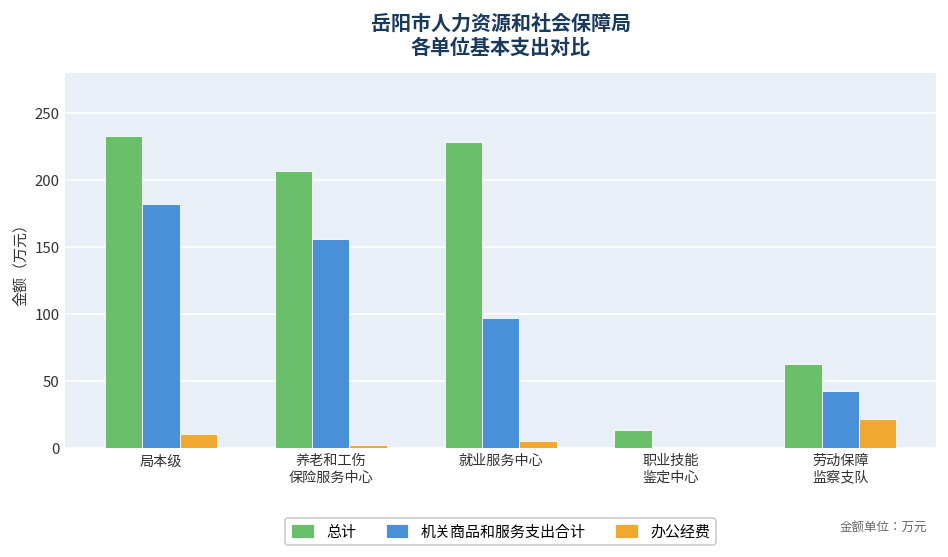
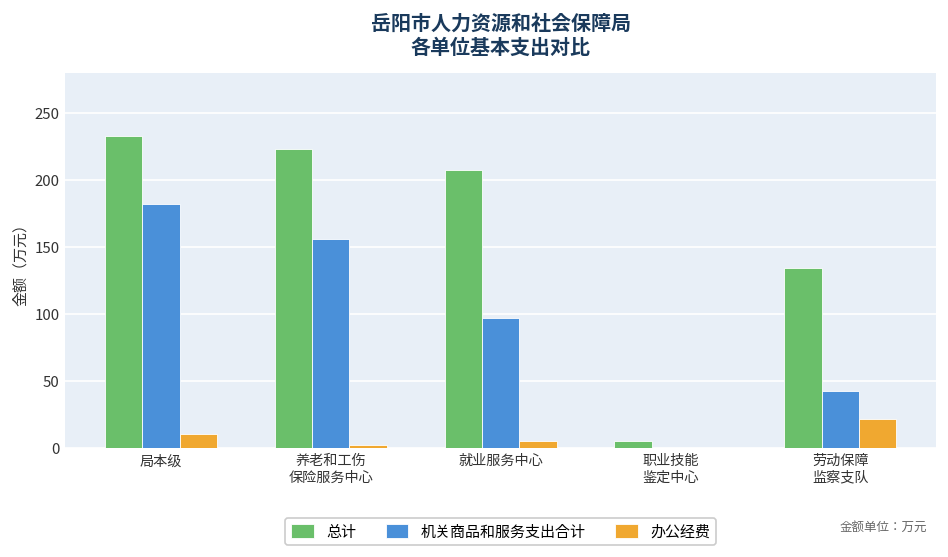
总计, 养老和工伤 保险服务中心: 207 -> 223
总计, 就业服务中心: 228 -> 208
总计, 职业技能 鉴定中心: 13 -> 5
总计, 劳动保障 监察支队: 62 -> 134
